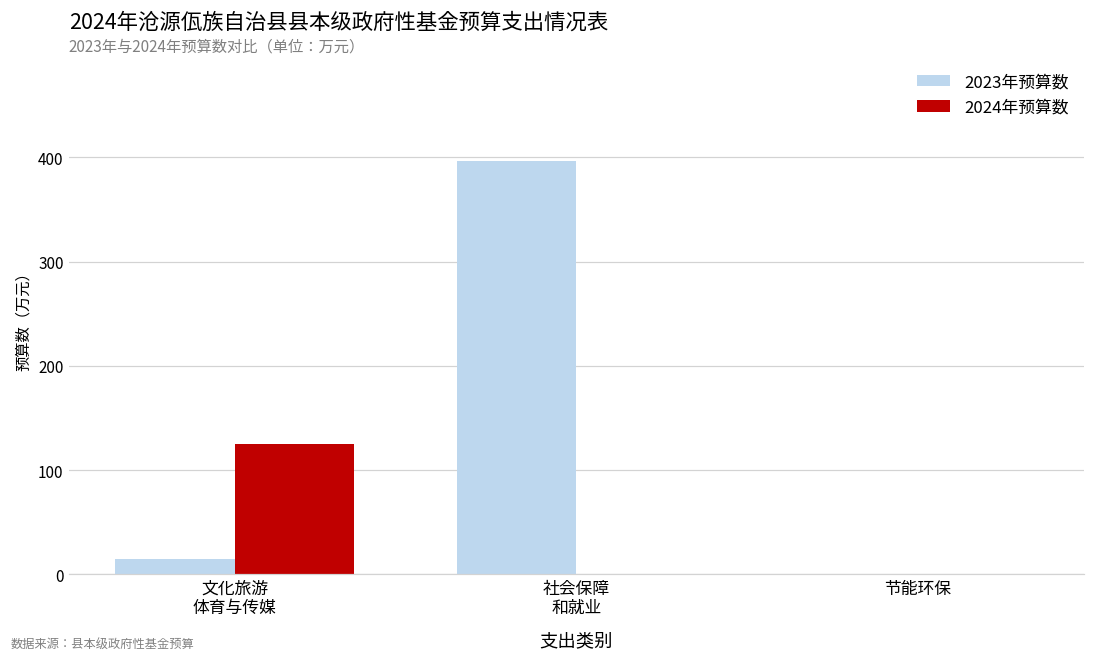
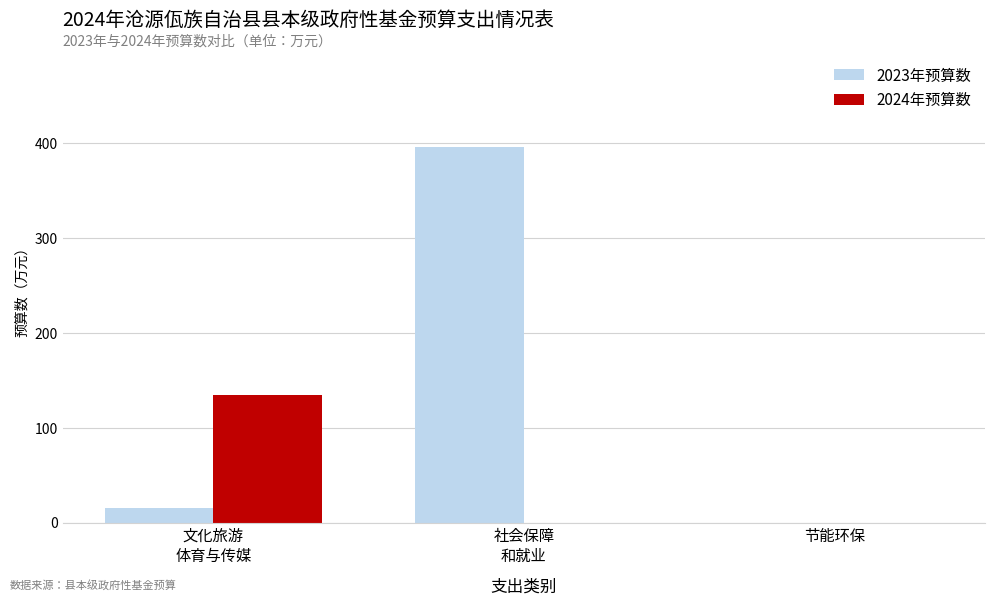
2024年预算数, 文化旅游 体育与传媒: 130 -> 140
